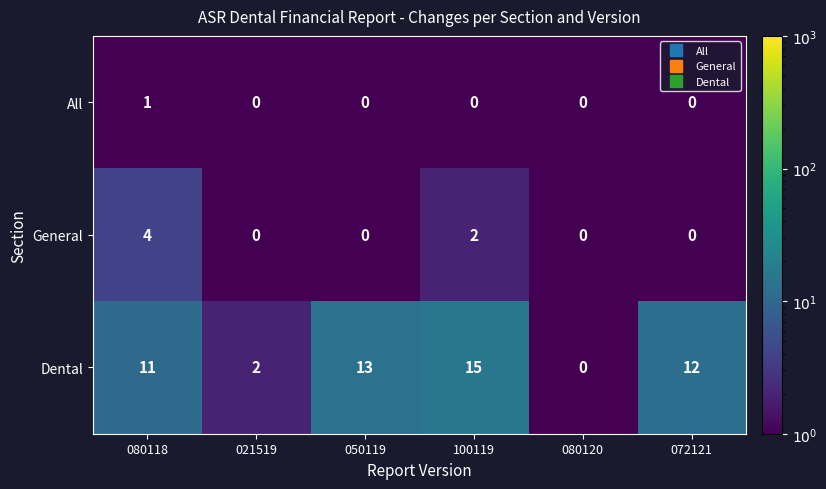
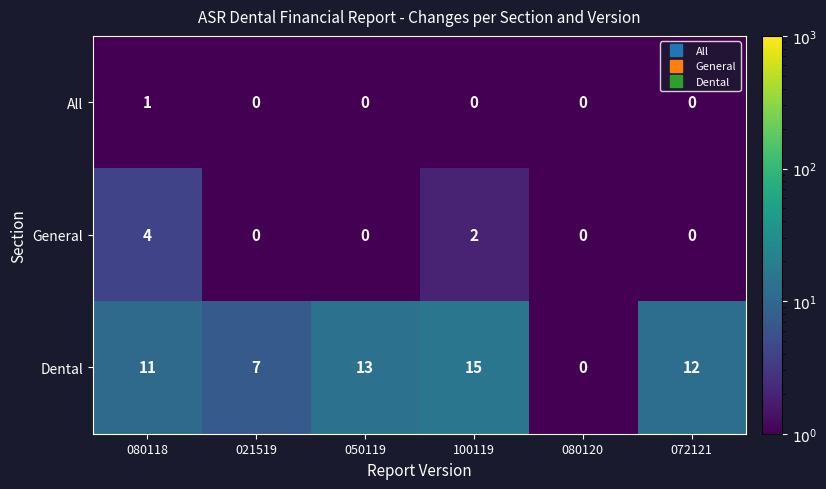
Dental, 021519: 2 -> 7
